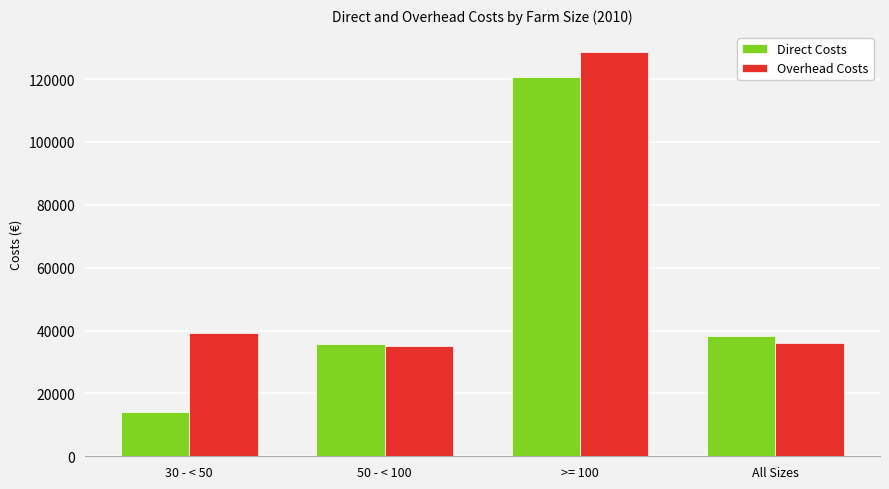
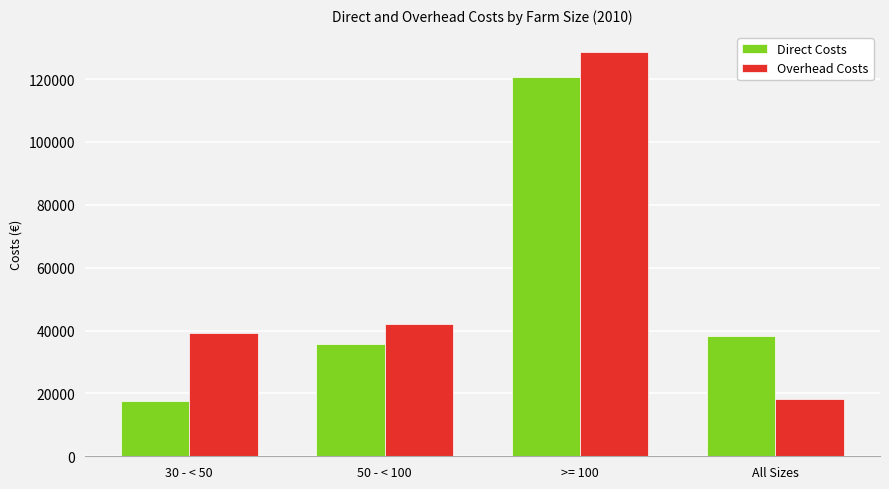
Direct Costs, 30 - < 50: 14000 -> 18000
Overhead Costs, 50 - < 100: 35000 -> 42000
Overhead Costs, All Sizes: 36000 -> 18000
